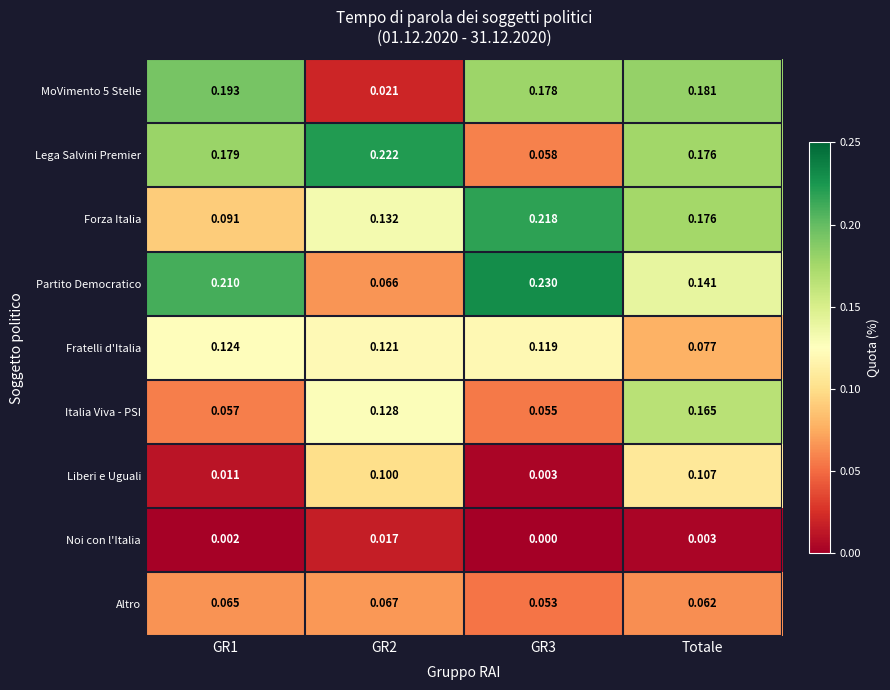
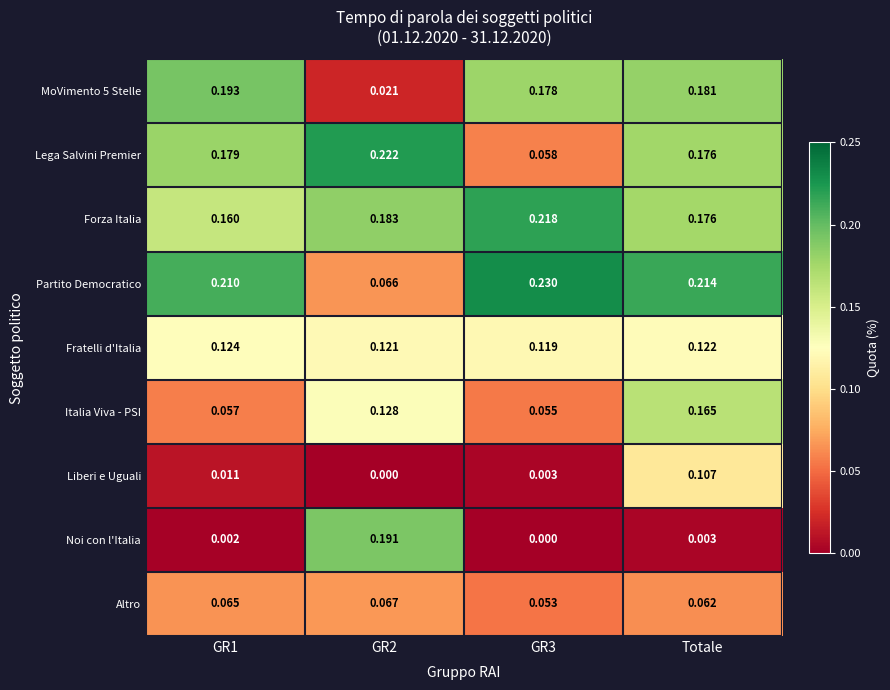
Forza Italia, GR1: 0.091 -> 0.160
Forza Italia, GR2: 0.132 -> 0.183
Partito Democratico, Totale: 0.141 -> 0.214
Fratelli d'Italia, Totale: 0.077 -> 0.122
Liberi e Uguali, GR2: 0.100 -> 0.000
Noi con l'Italia, GR2: 0.017 -> 0.191
